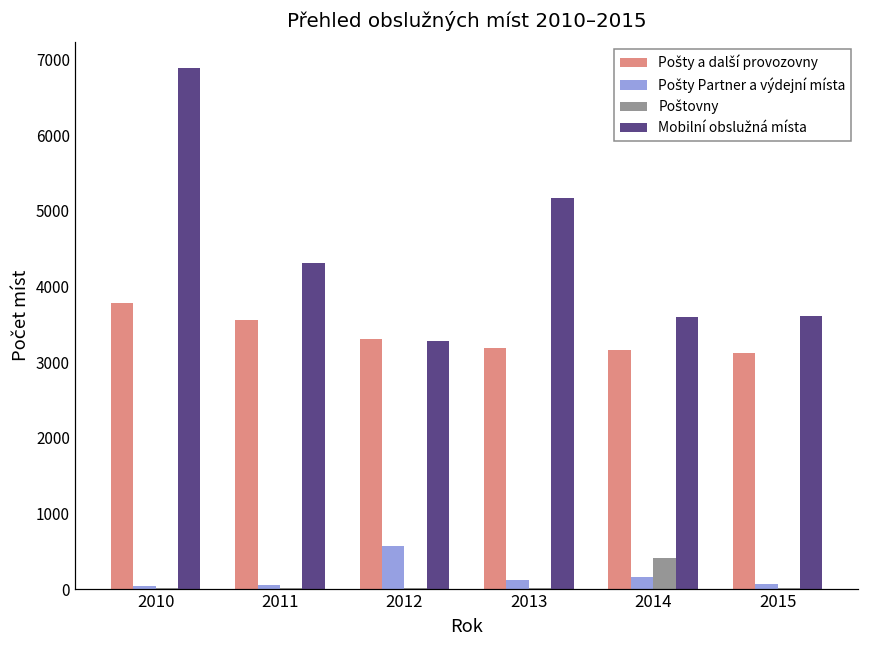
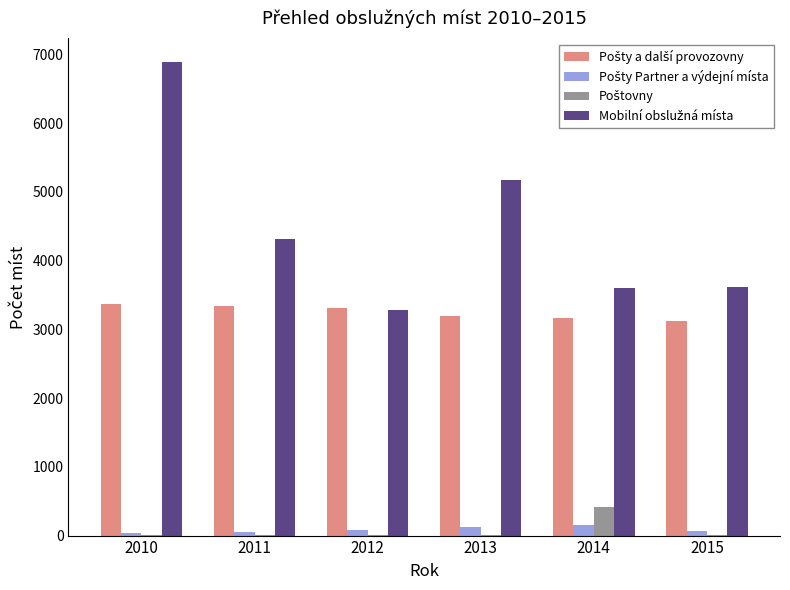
Pošty a další provozovny, 2010: 3800 -> 3400
Pošty a další provozovny, 2011: 3600 -> 3300
Pošty Partner a výdejní místa, 2012: 600 -> 100
